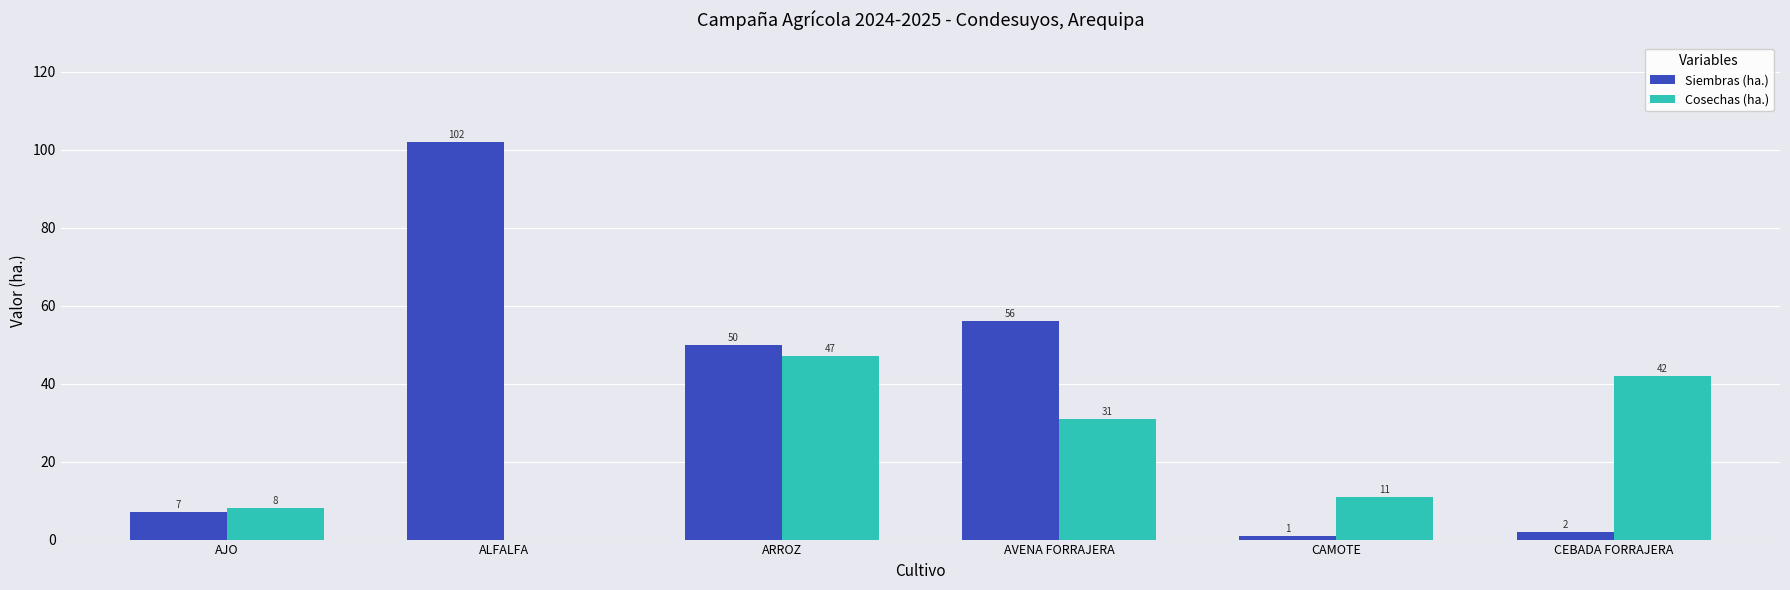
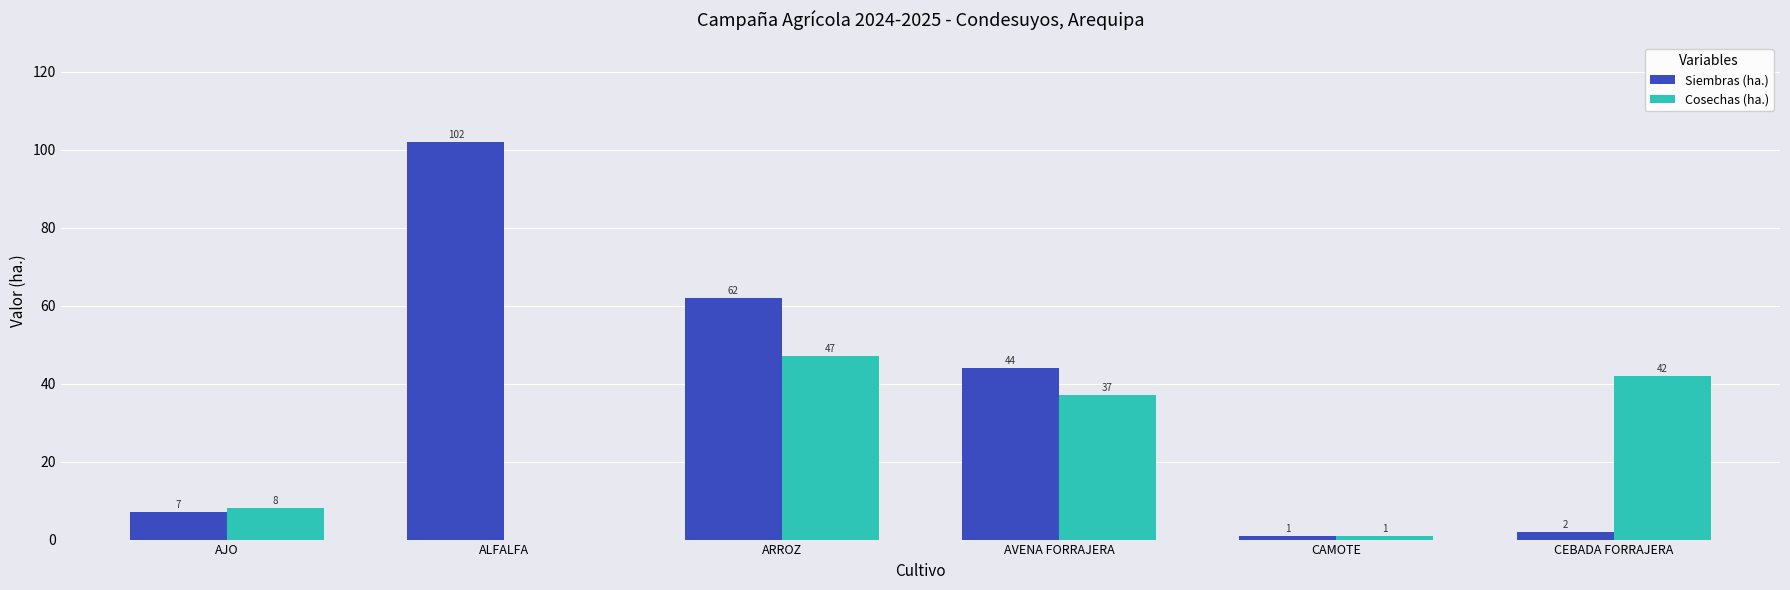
Siembras (ha.), ARROZ: 50 -> 62
Siembras (ha.), AVENA FORRAJERA: 56 -> 44
Cosechas (ha.), AVENA FORRAJERA: 31 -> 37
Cosechas (ha.), CAMOTE: 11 -> 1
